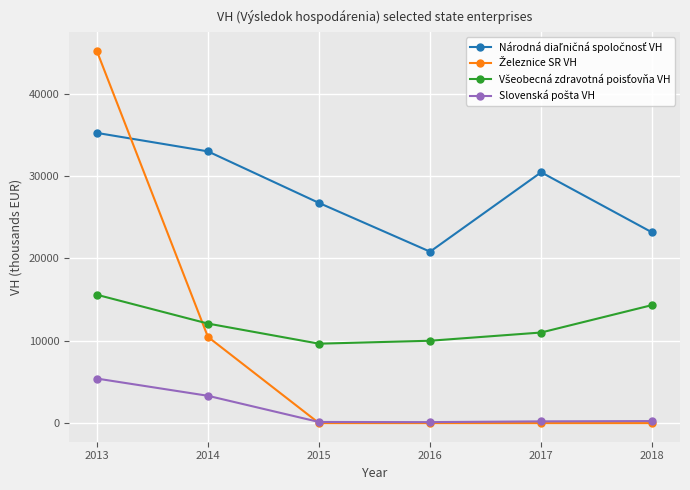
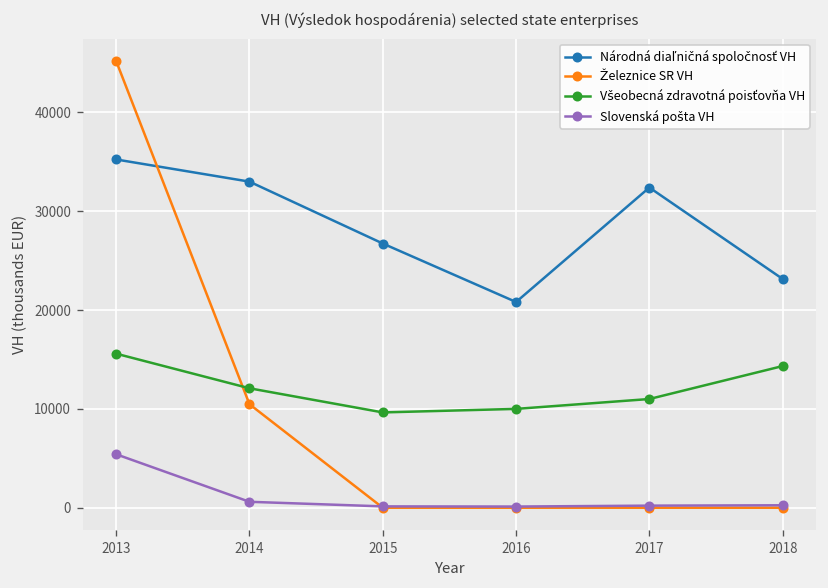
Slovenská pošta VH, 2014: 3000 -> 1000
Národná diaľničná spoločnosť VH, 2017: 30000 -> 32000
